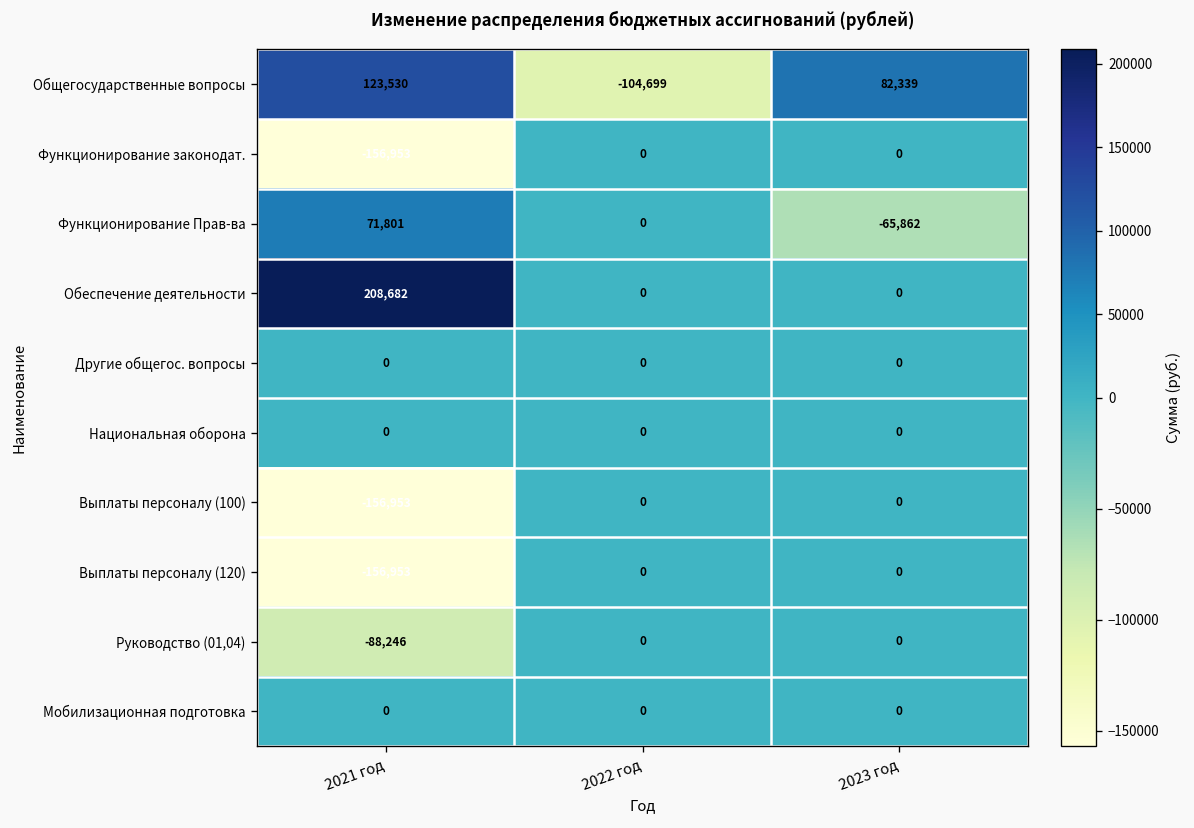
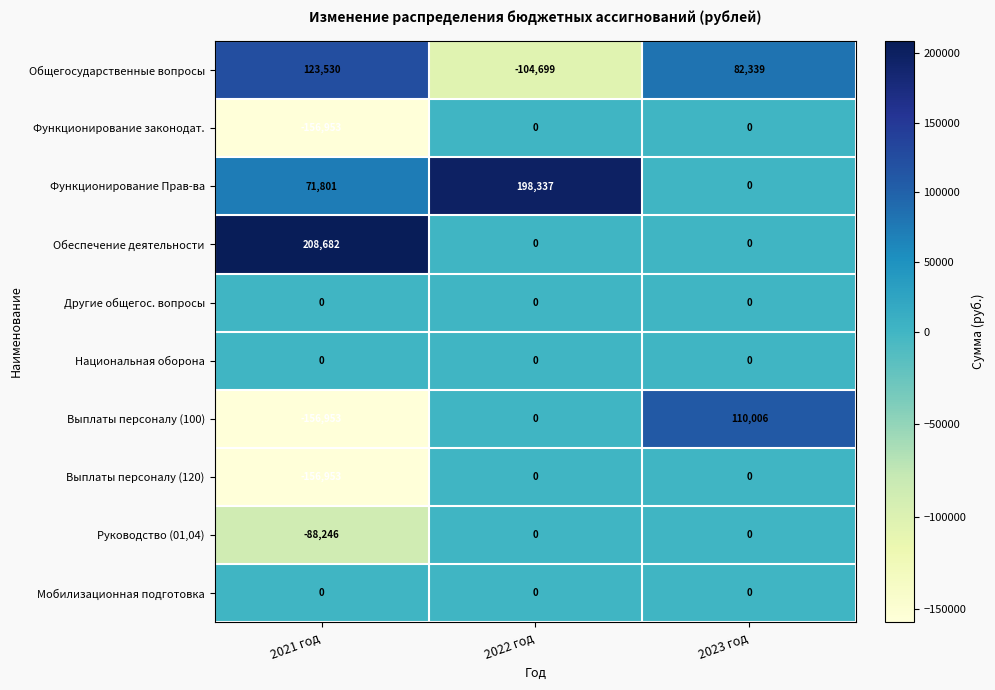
Функционирование Прав-ва, 2022 год: 0 -> 198,337
Функционирование Прав-ва, 2023 год: -65,862 -> 0
Выплаты персоналу (100), 2023 год: 0 -> 110,006
